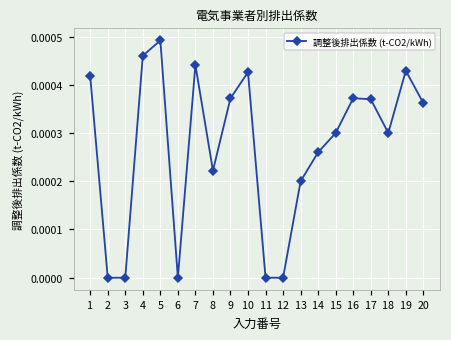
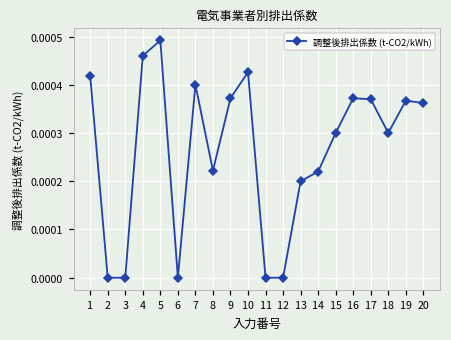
7: 0.00044 -> 0.00040
14: 0.00026 -> 0.00022
19: 0.00043 -> 0.00037
